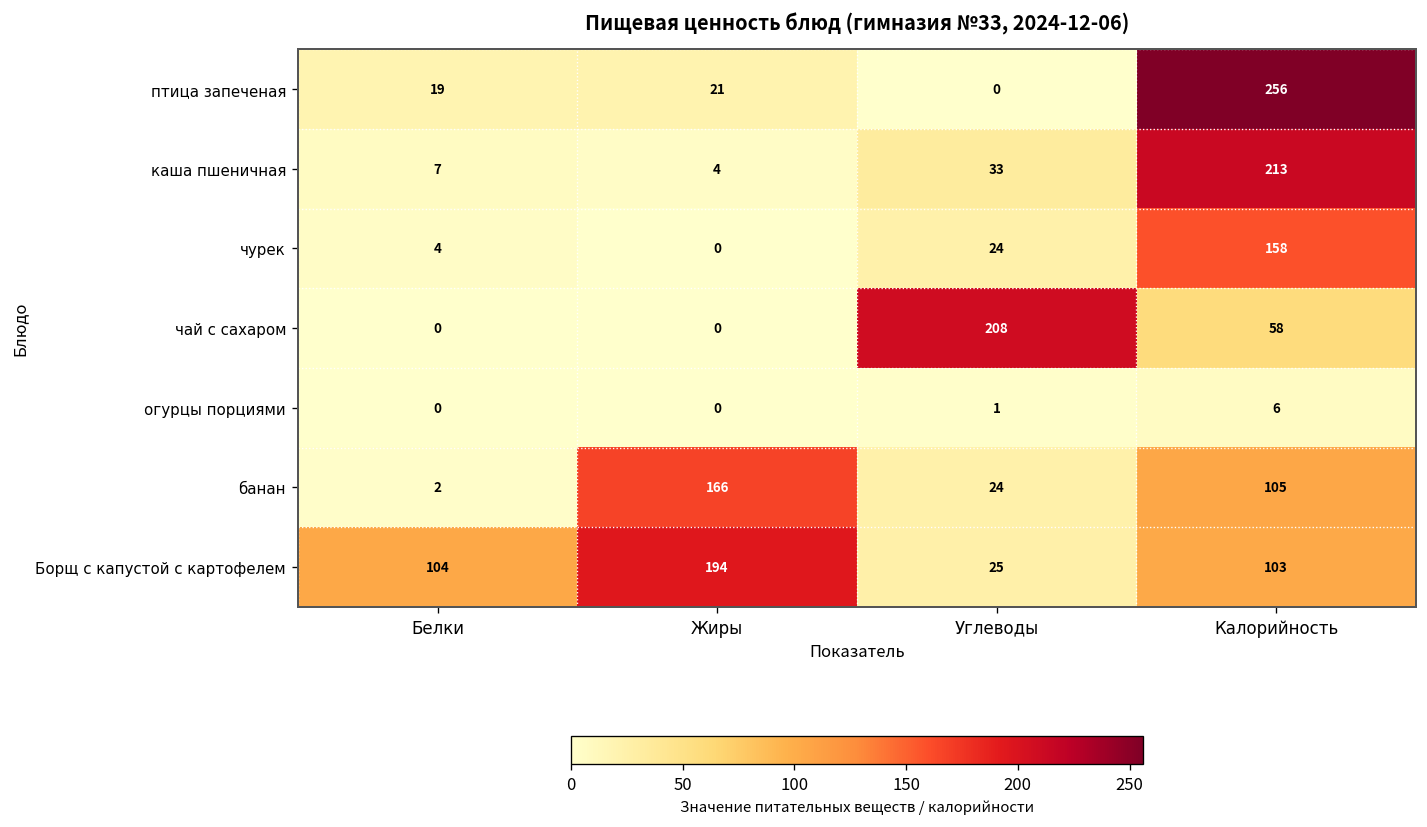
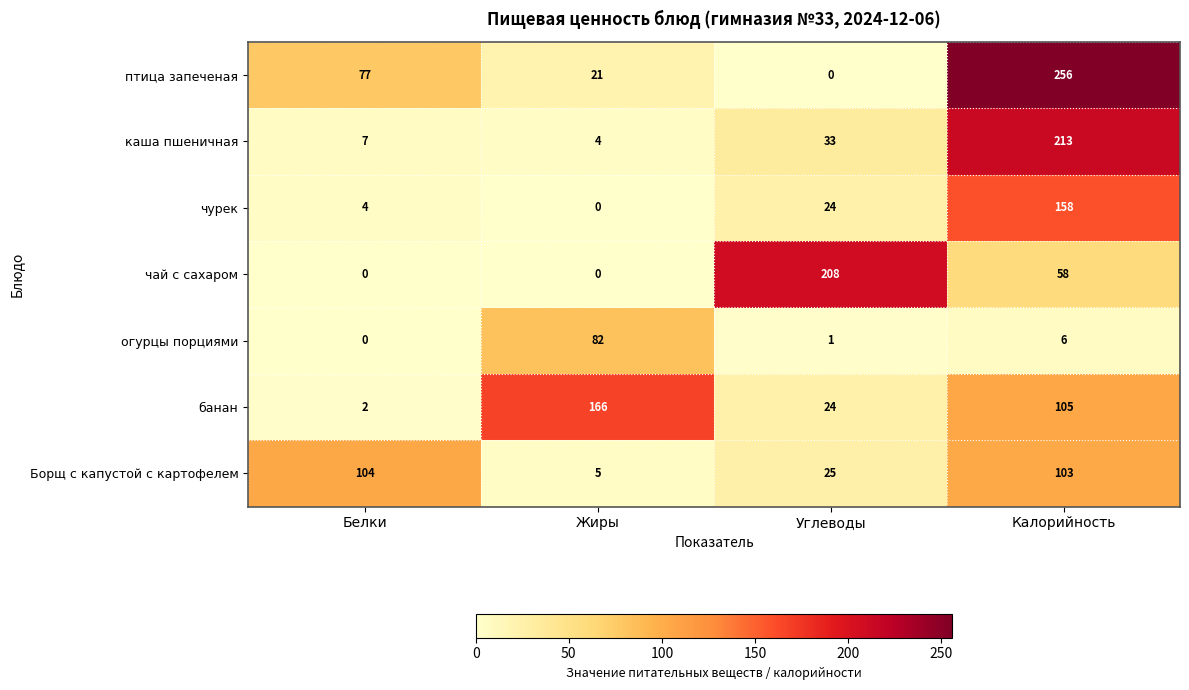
птица запеченая, Белки: 19 -> 77
огурцы порциями, Жиры: 0 -> 82
Борщ с капустой с картофелем, Жиры: 194 -> 5
